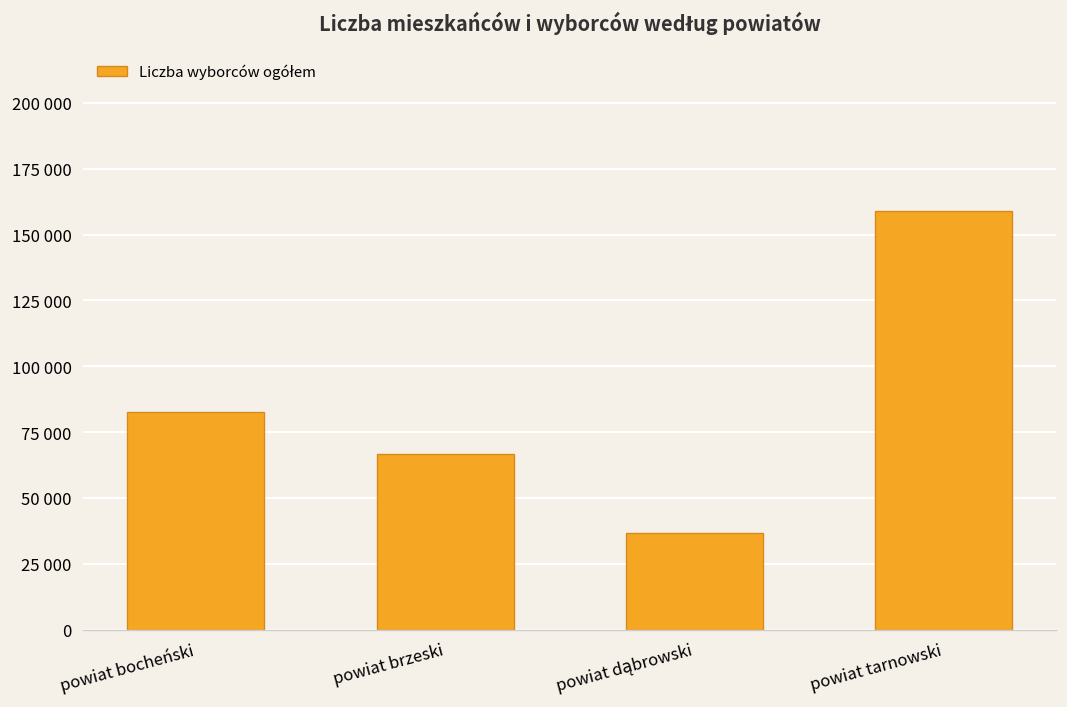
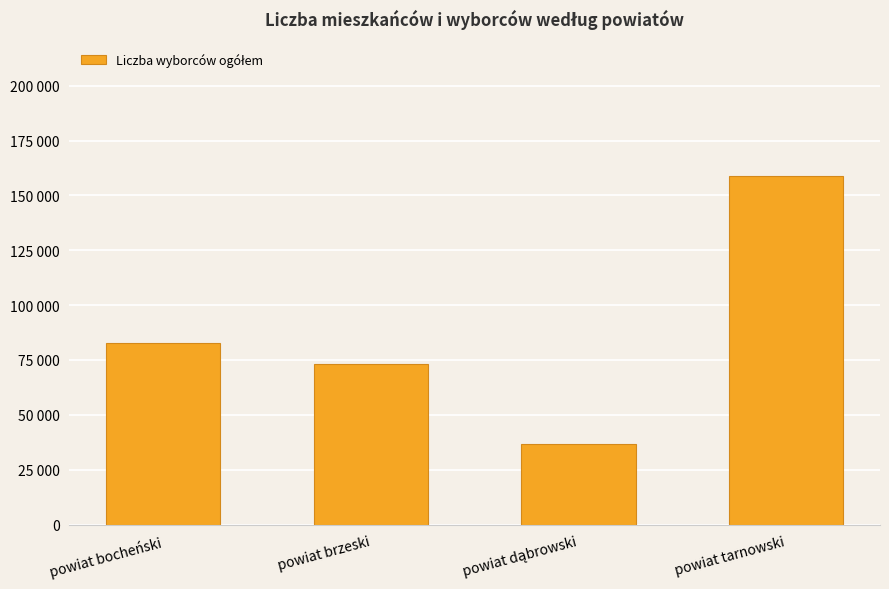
powiat brzeski: 67000 -> 73000
